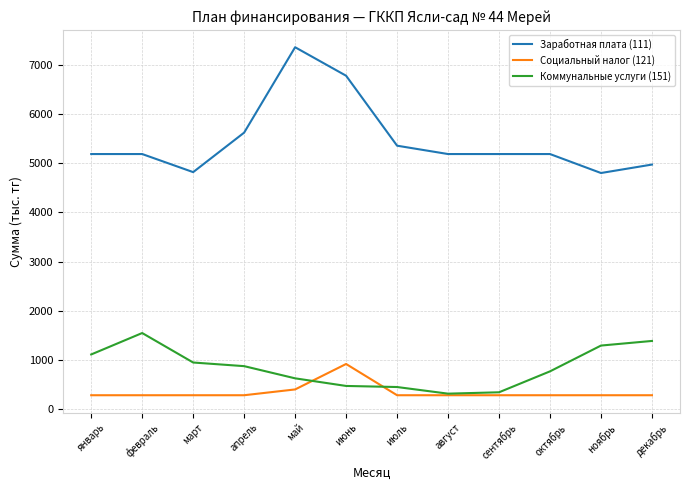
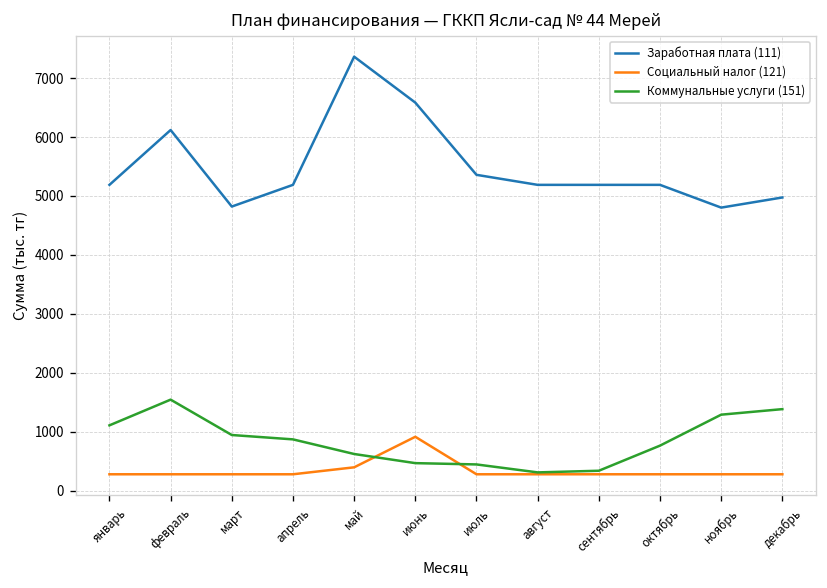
Заработная плата (111), февраль: 5200 -> 6100
Заработная плата (111), апрель: 5600 -> 5200
Заработная плата (111), июнь: 6800 -> 6600
